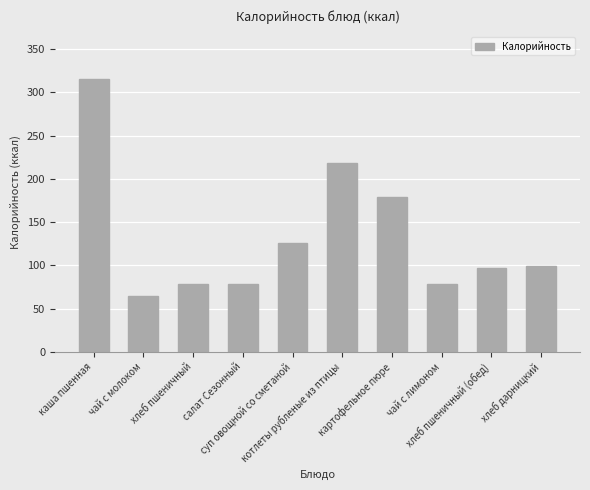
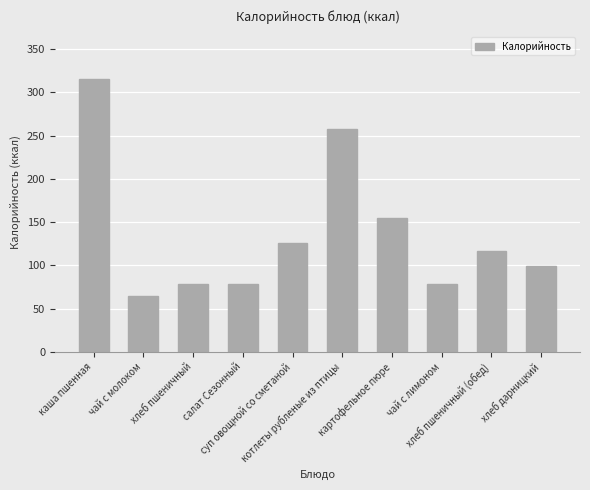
котлеты рубленые из птицы: 220 -> 260
картофельное пюре: 180 -> 150
хлеб пшеничный (обед): 100 -> 120
